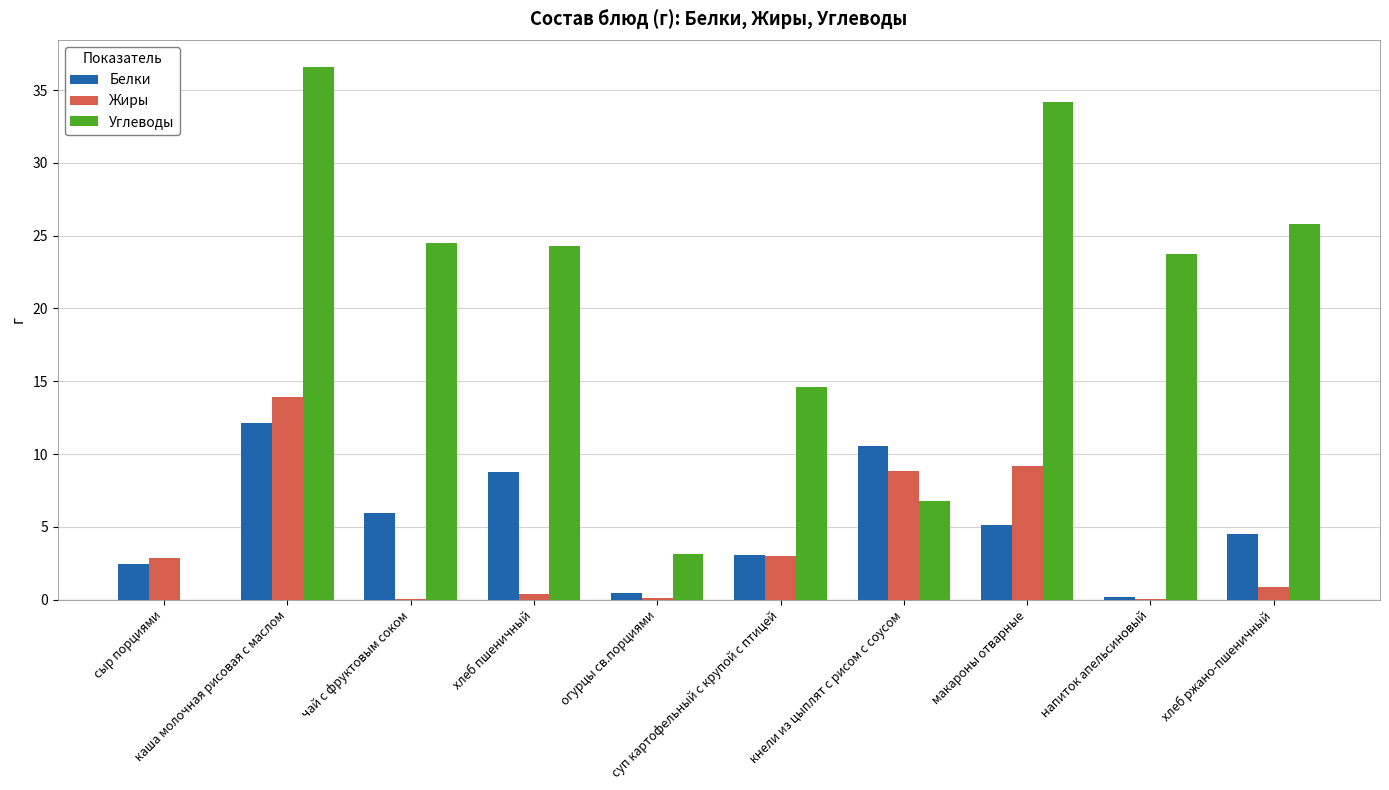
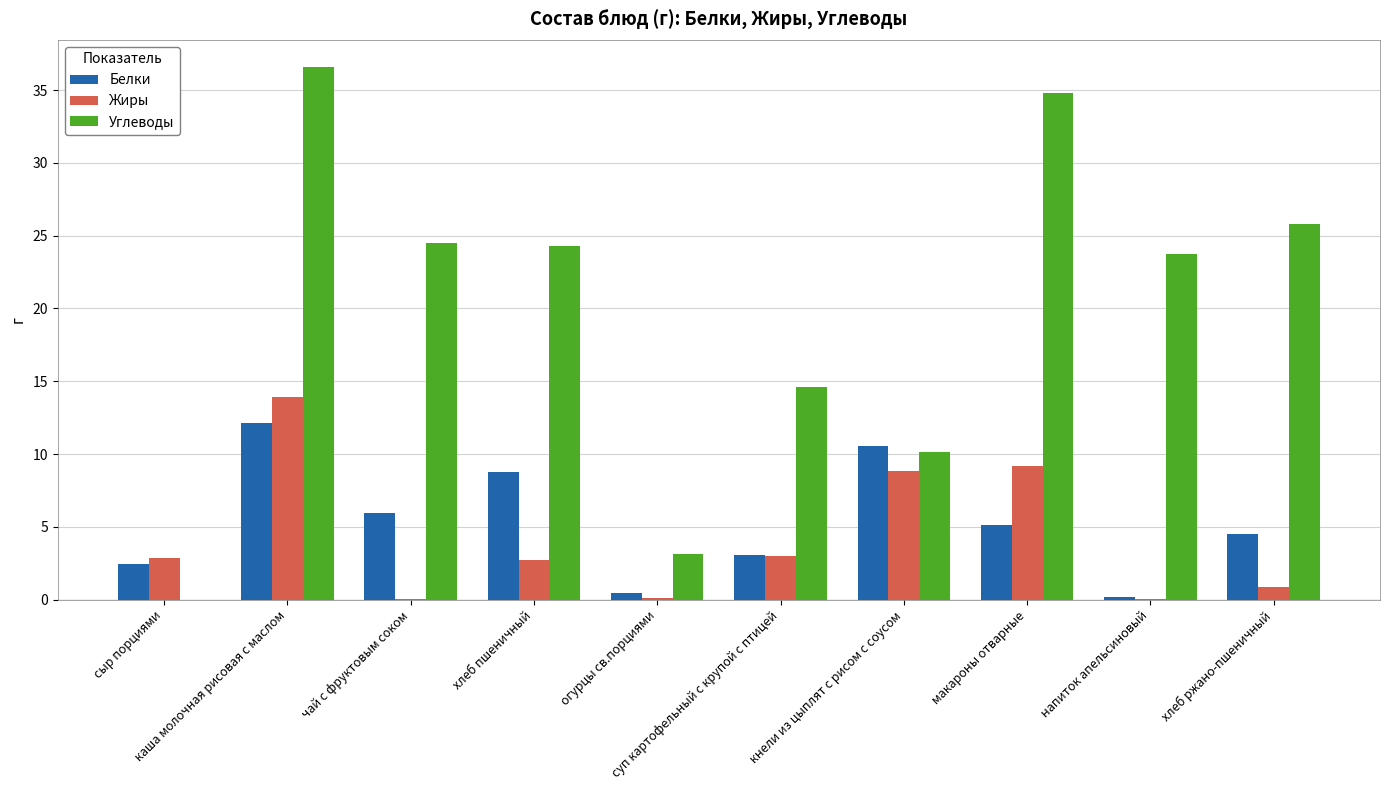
Жиры, хлеб пшеничный: 0.4 -> 2.7
Углеводы, кнели из цыплят с рисом с соусом: 6.8 -> 10.1
Углеводы, макароны отварные: 34.2 -> 34.8
